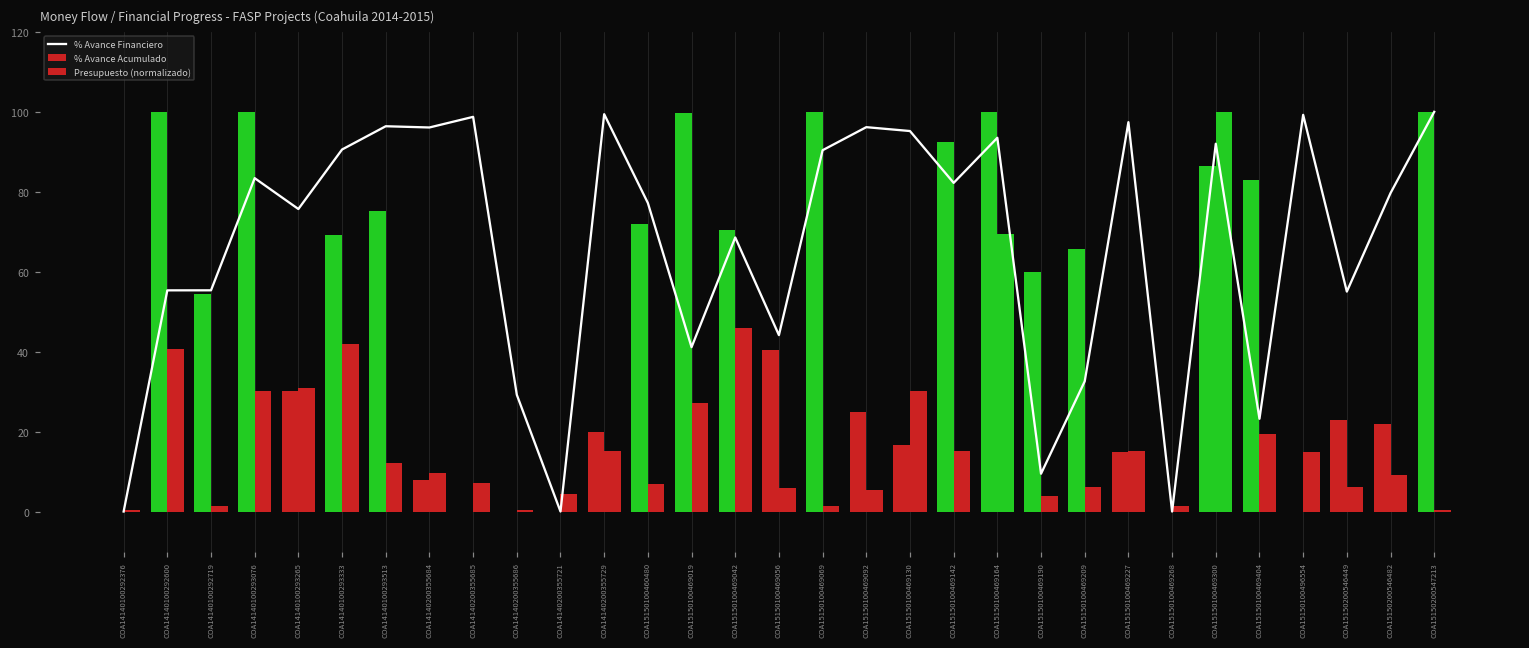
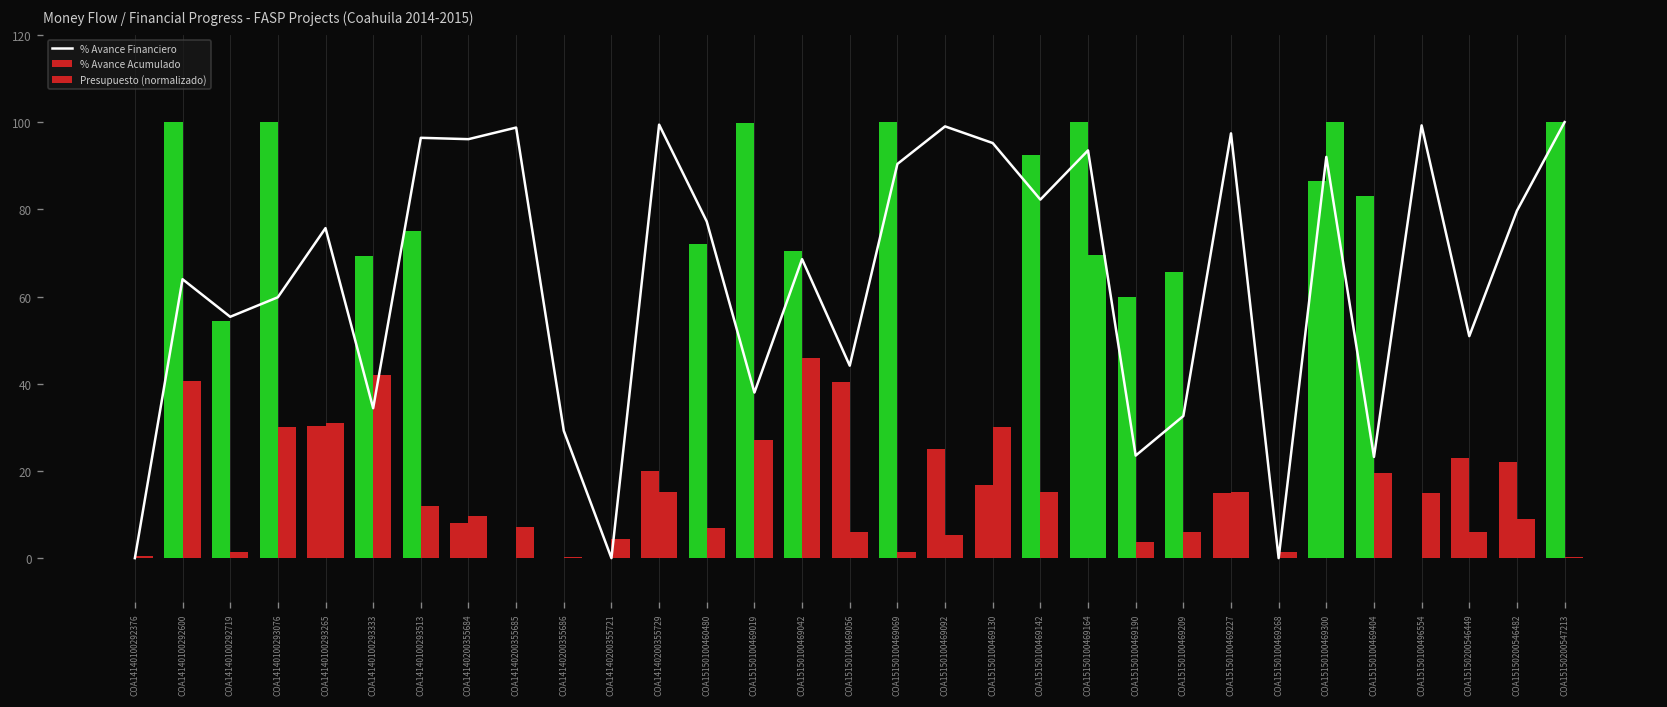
% Avance Financiero, COA14140100292600: 55 -> 64
% Avance Financiero, COA14140100293076: 83 -> 60
% Avance Financiero, COA14140100293333: 91 -> 34
% Avance Financiero, COA15150100469019: 41 -> 38
% Avance Financiero, COA15150100469092: 96 -> 99
% Avance Financiero, COA15150100469190: 9 -> 24
% Avance Financiero, COA15150200546449: 55 -> 51
